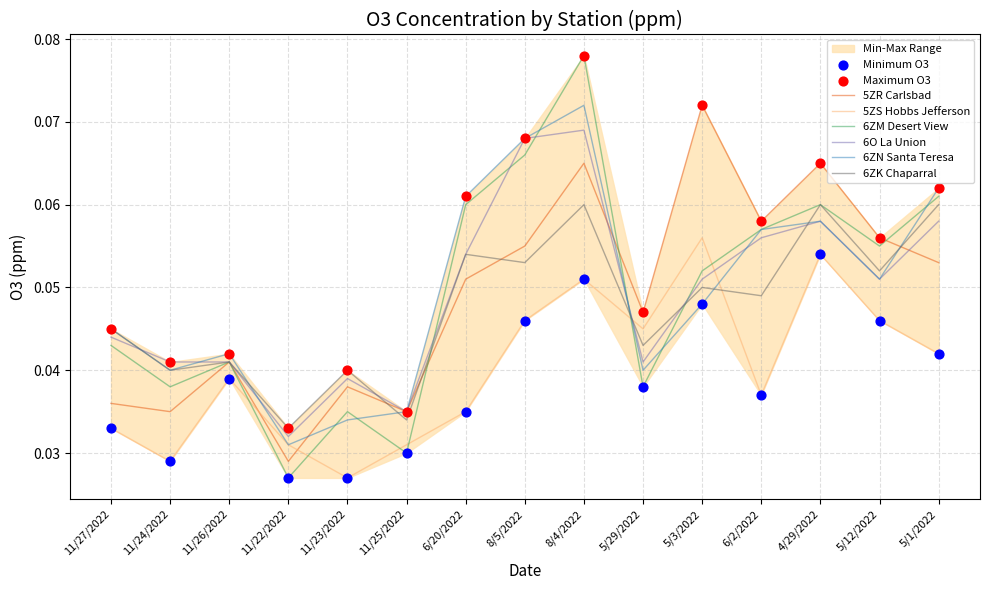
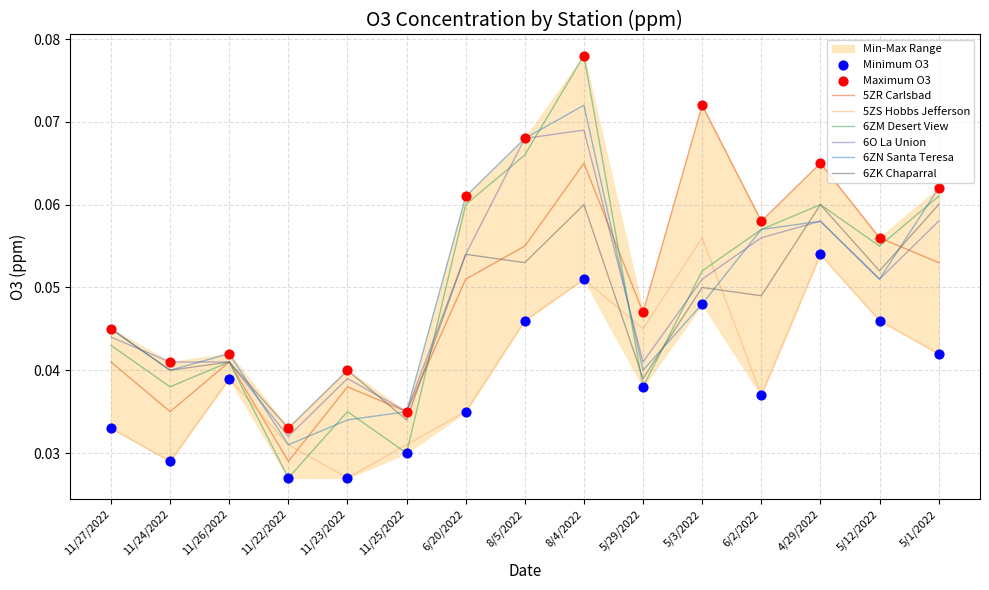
5ZR Carlsbad, 11/27/2022: 0.036 -> 0.041
6ZK Chaparral, 5/29/2022: 0.043 -> 0.039
